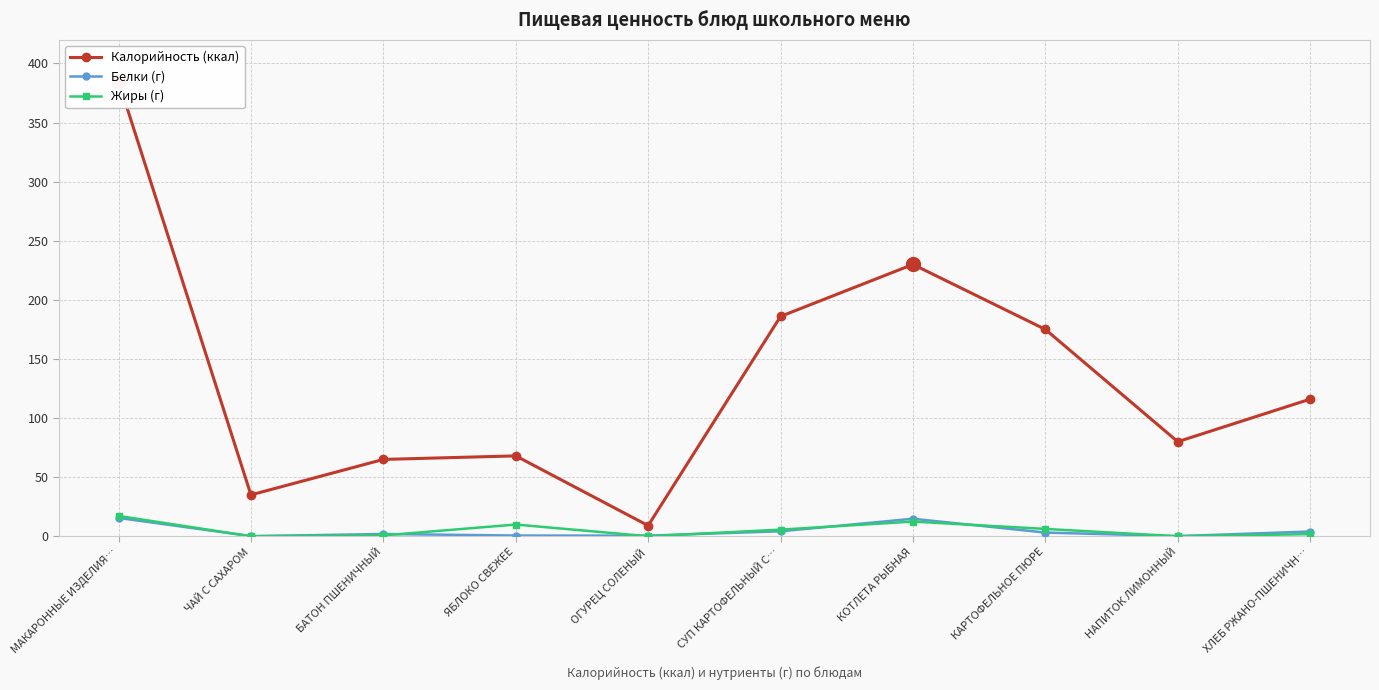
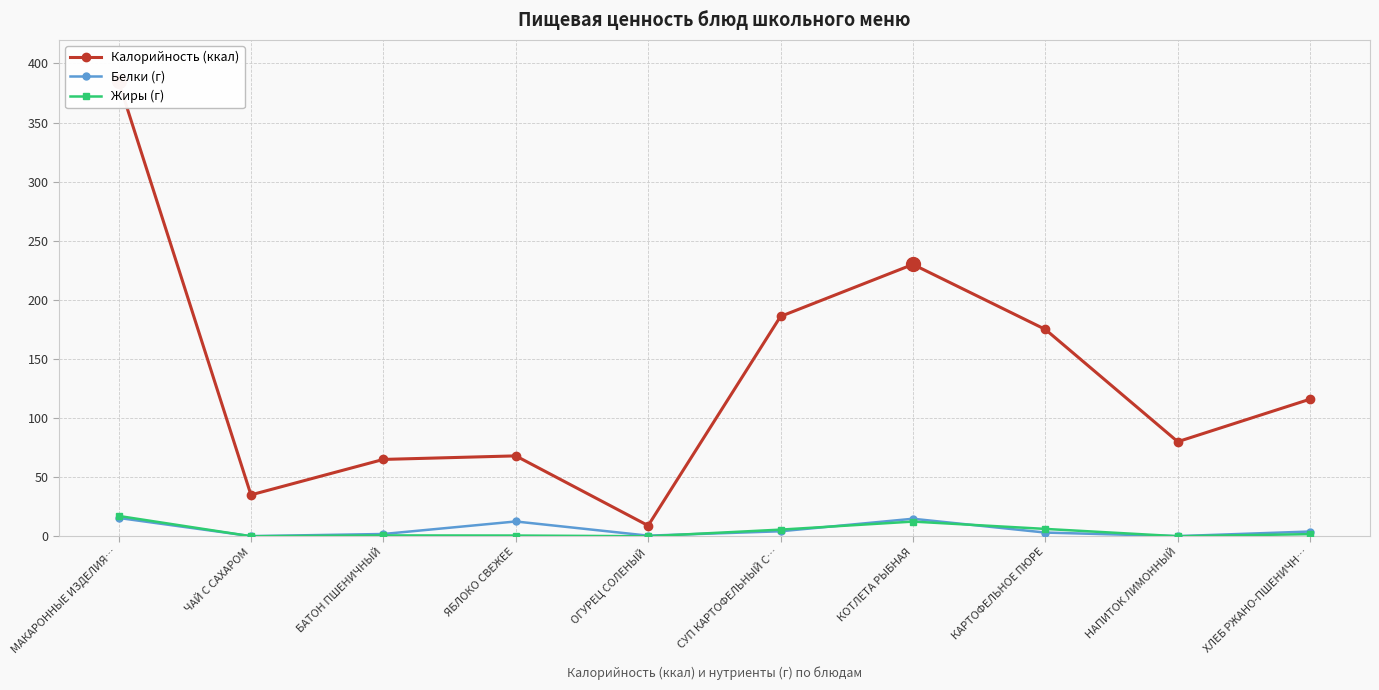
Белки (г), ЯБЛОКО СВЕЖЕЕ: 1 -> 13
Жиры (г), ЯБЛОКО СВЕЖЕЕ: 10 -> 1
